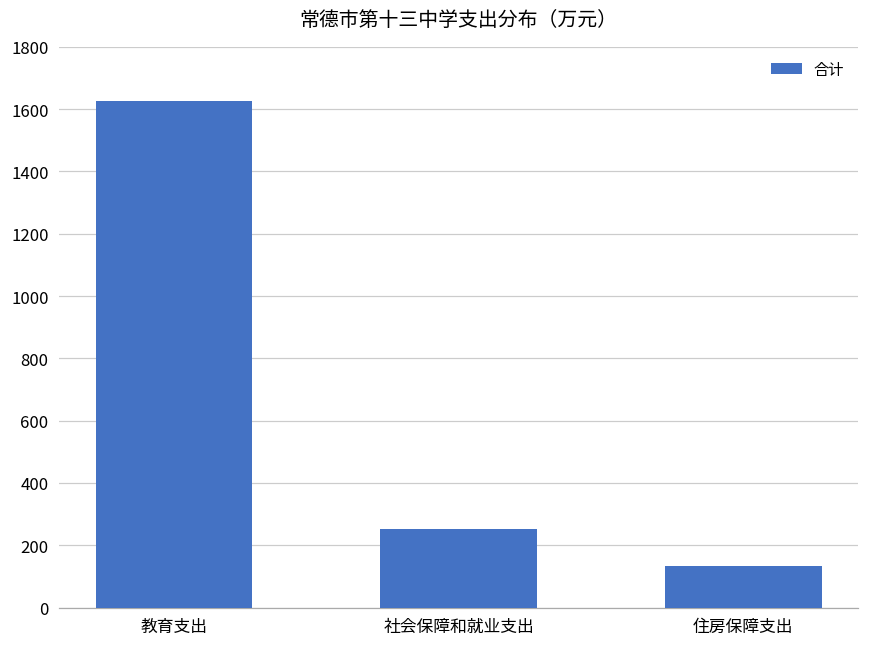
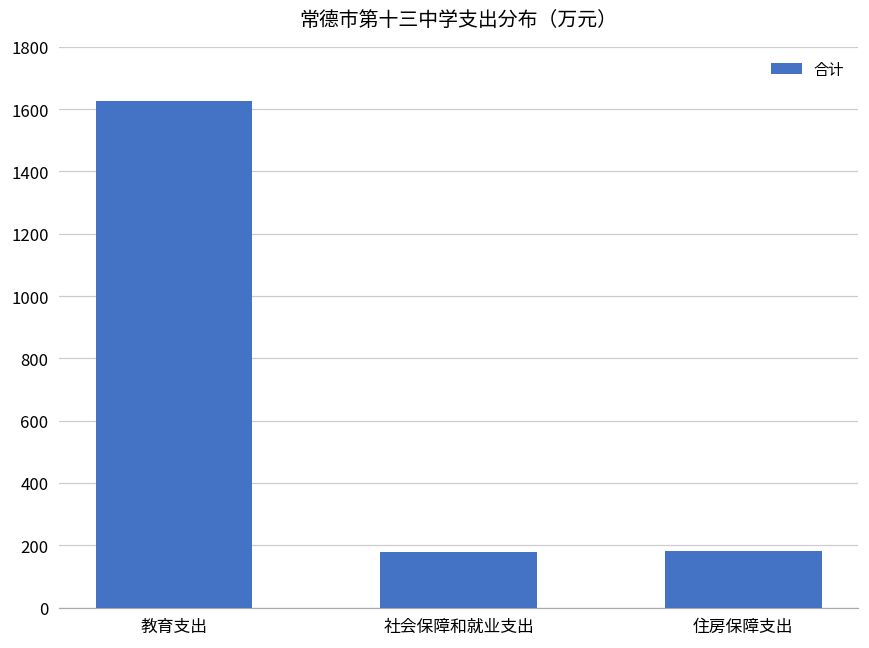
社会保障和就业支出: 250 -> 180
住房保障支出: 130 -> 180
